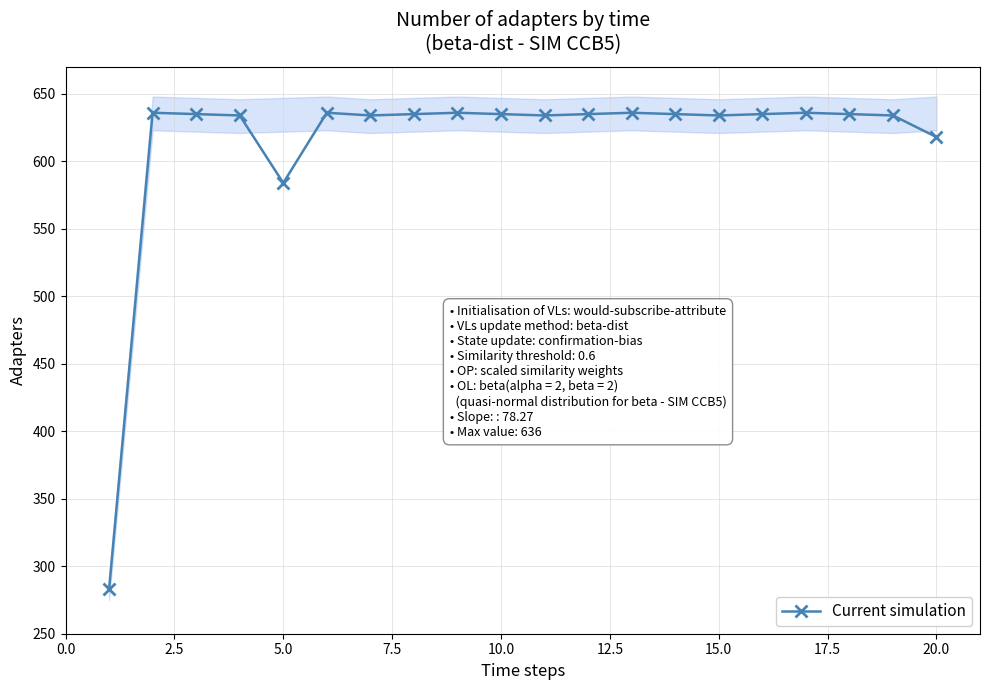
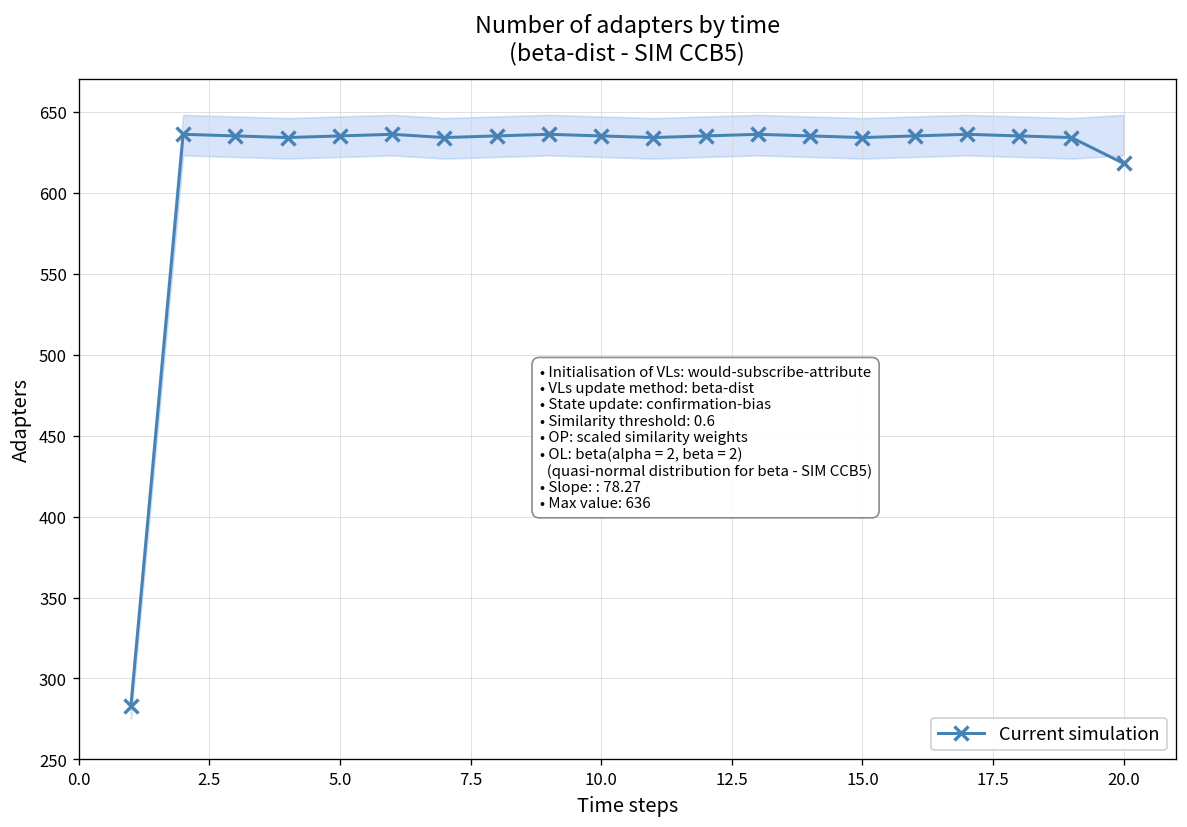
Current simulation, 5.0: 584 -> 635
